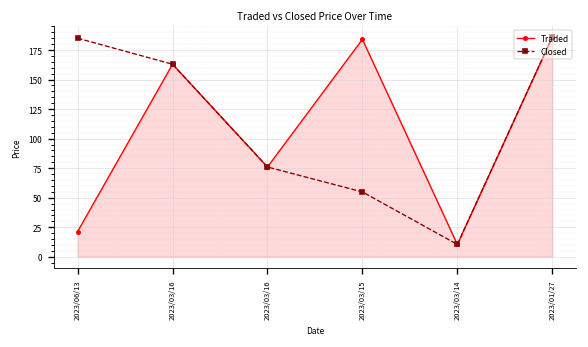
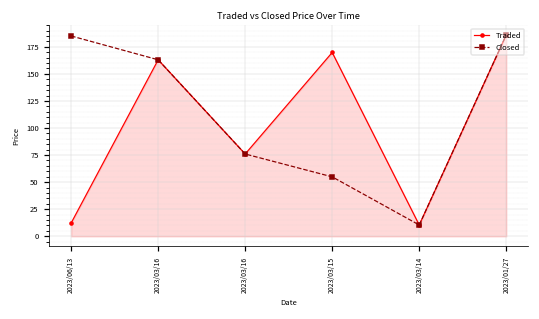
Traded, 2023/06/13: 20 -> 10
Traded, 2023/03/15: 180 -> 170
